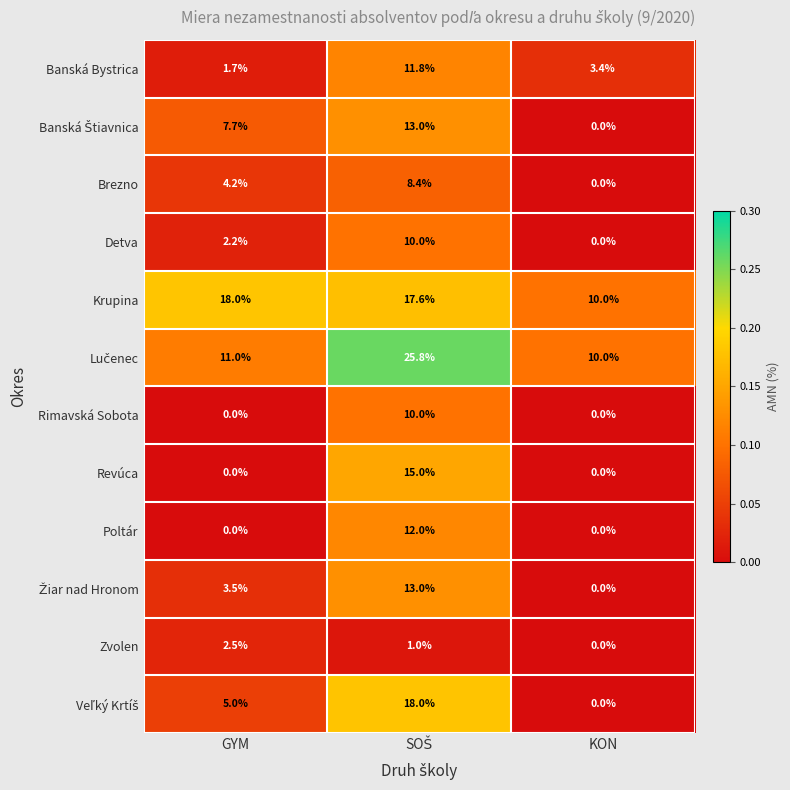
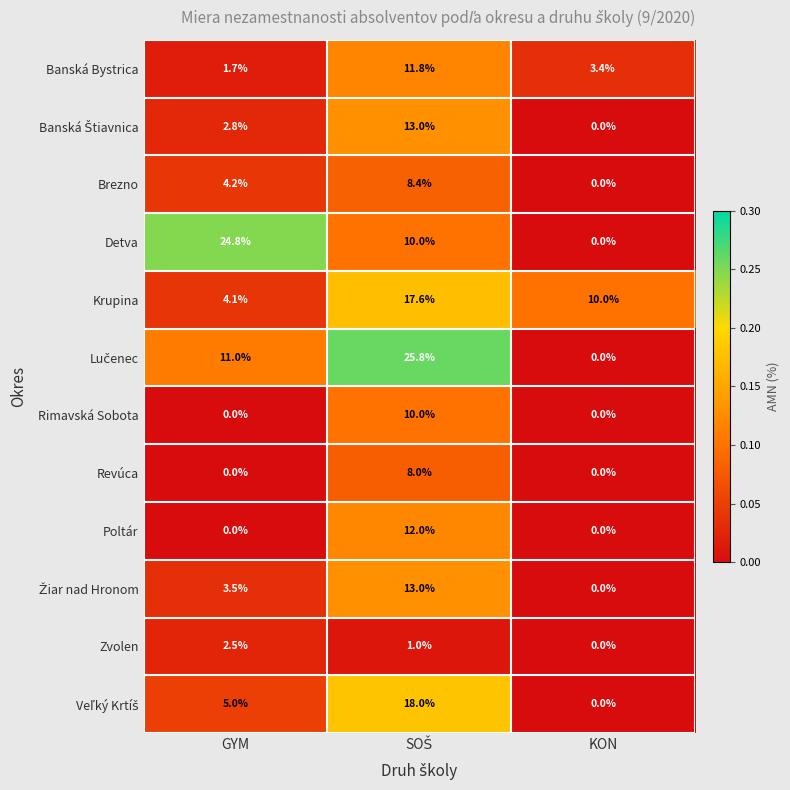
Banská Štiavnica, GYM: 7.7% -> 2.8%
Detva, GYM: 2.2% -> 24.8%
Krupina, GYM: 18.0% -> 4.1%
Lučenec, KON: 10.0% -> 0.0%
Revúca, SOŠ: 15.0% -> 8.0%
